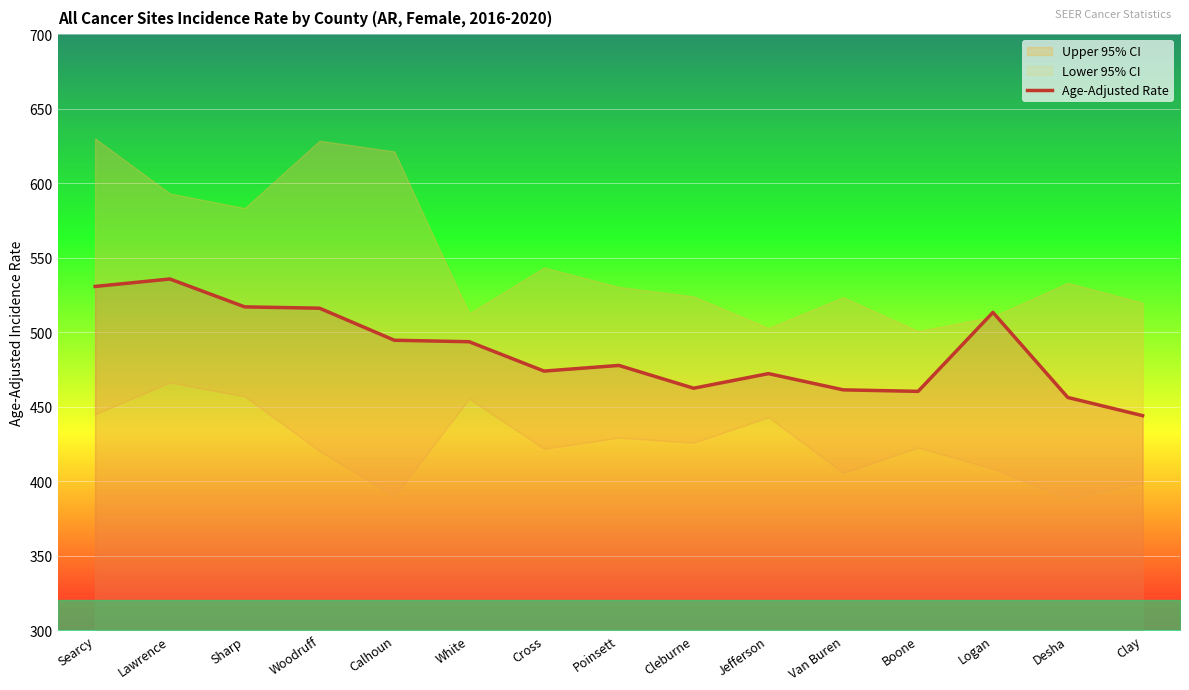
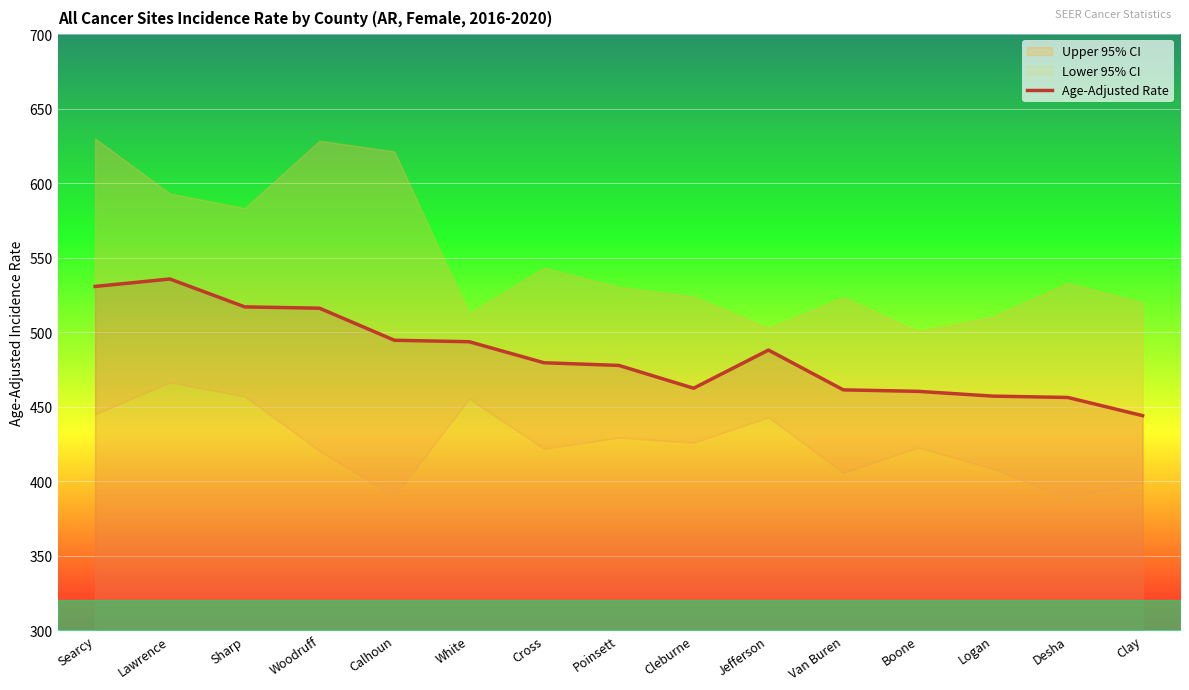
Age-Adjusted Rate, Cross: 474 -> 480
Age-Adjusted Rate, Jefferson: 472 -> 488
Age-Adjusted Rate, Logan: 513 -> 457
